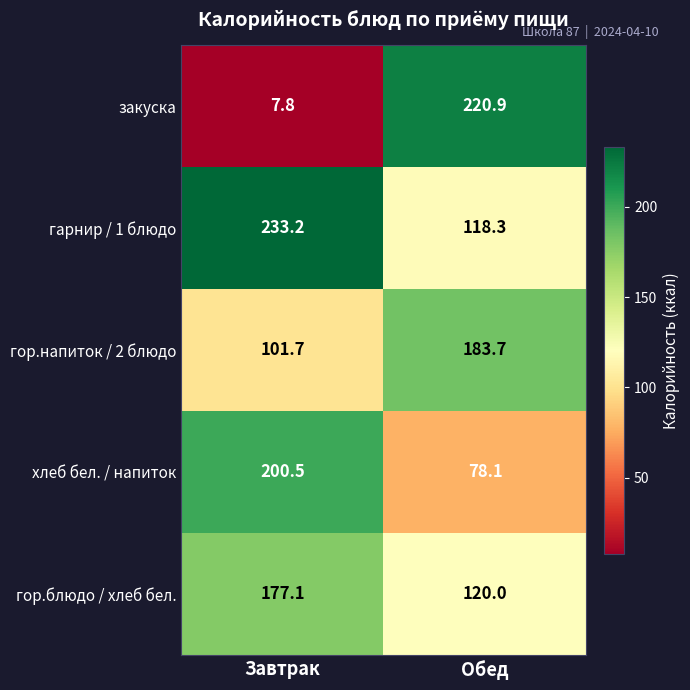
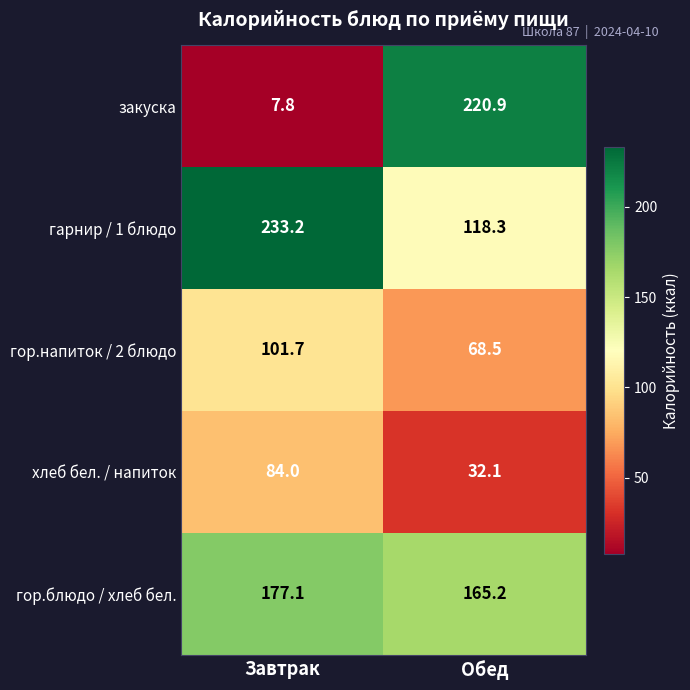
гор.напиток / 2 блюдо, Обед: 183.7 -> 68.5
хлеб бел. / напиток, Завтрак: 200.5 -> 84.0
хлеб бел. / напиток, Обед: 78.1 -> 32.1
гор.блюдо / хлеб бел., Обед: 120.0 -> 165.2
